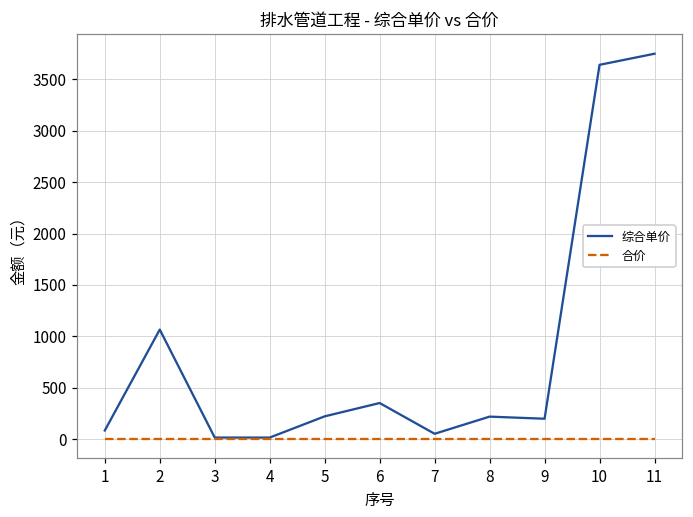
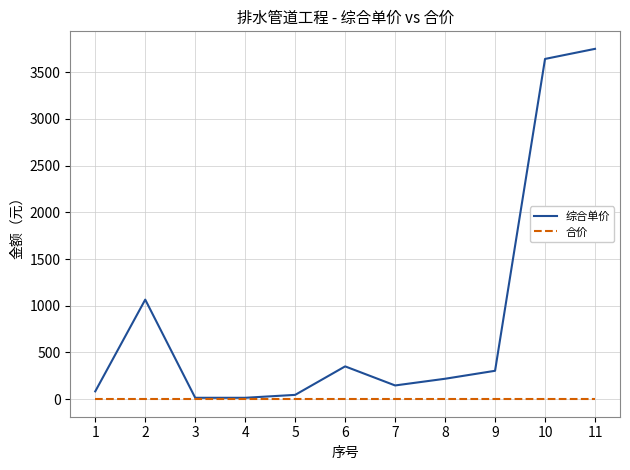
综合单价, 5: 200 -> 0
综合单价, 7: 50 -> 150
综合单价, 9: 200 -> 300
